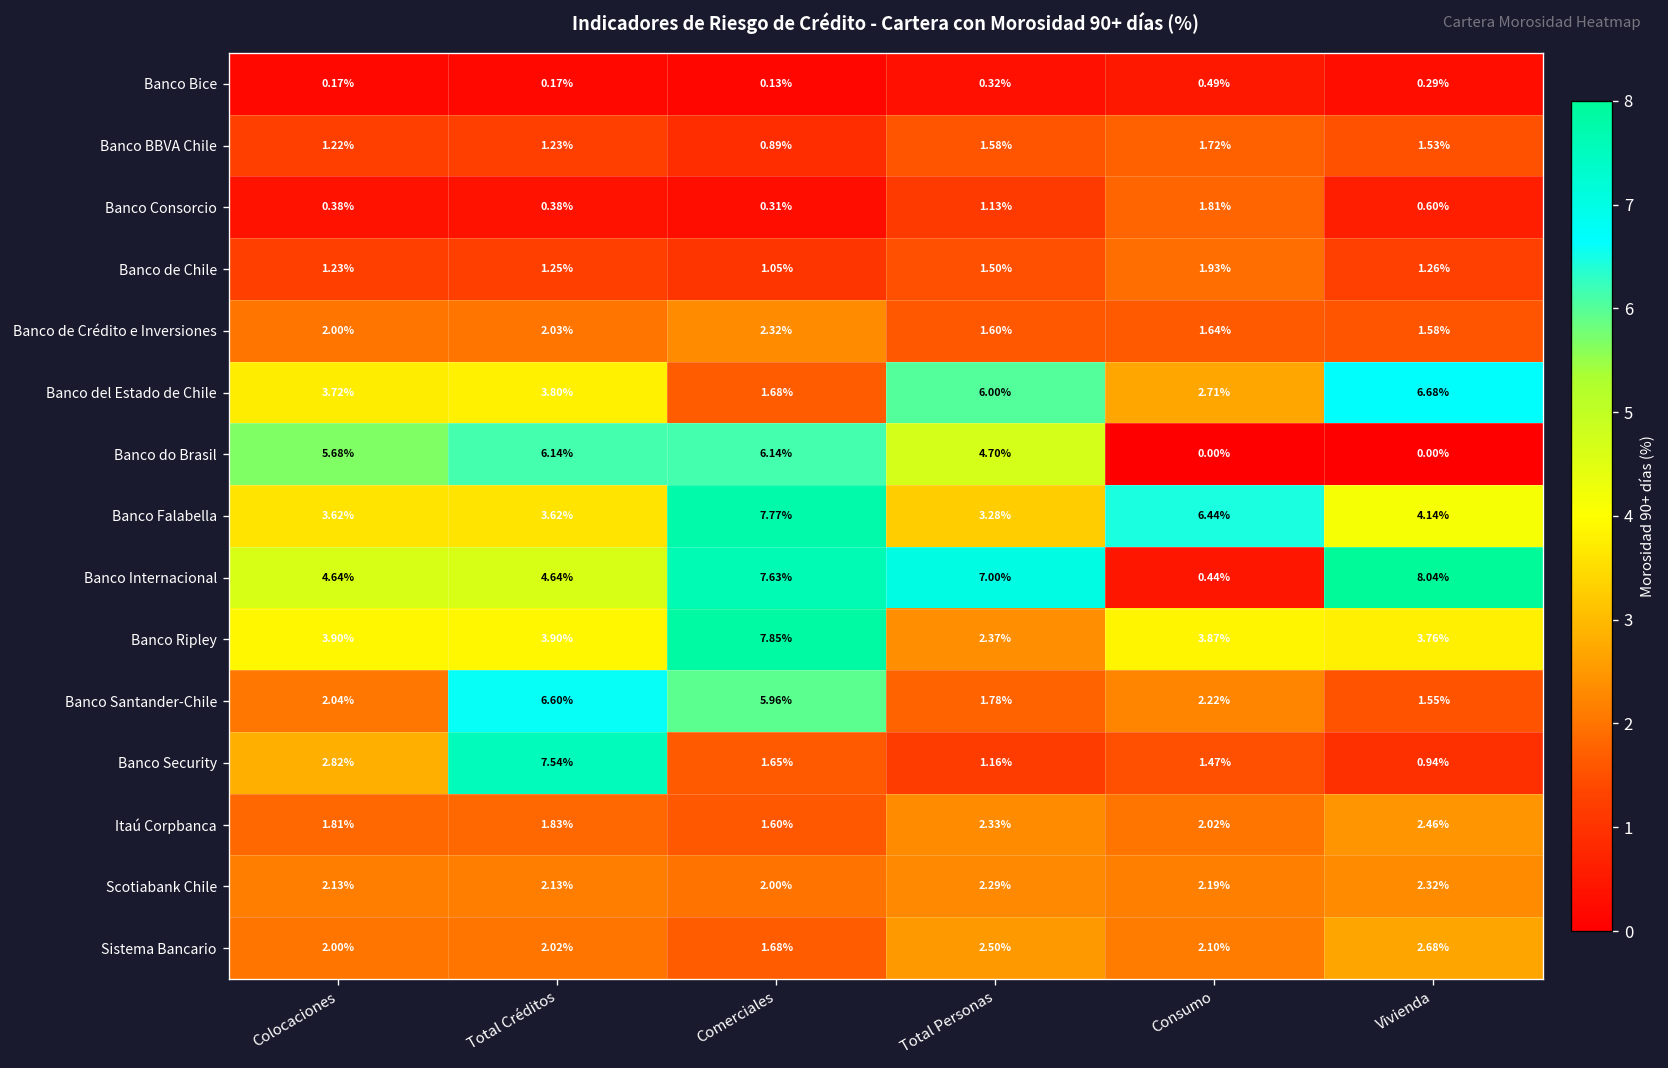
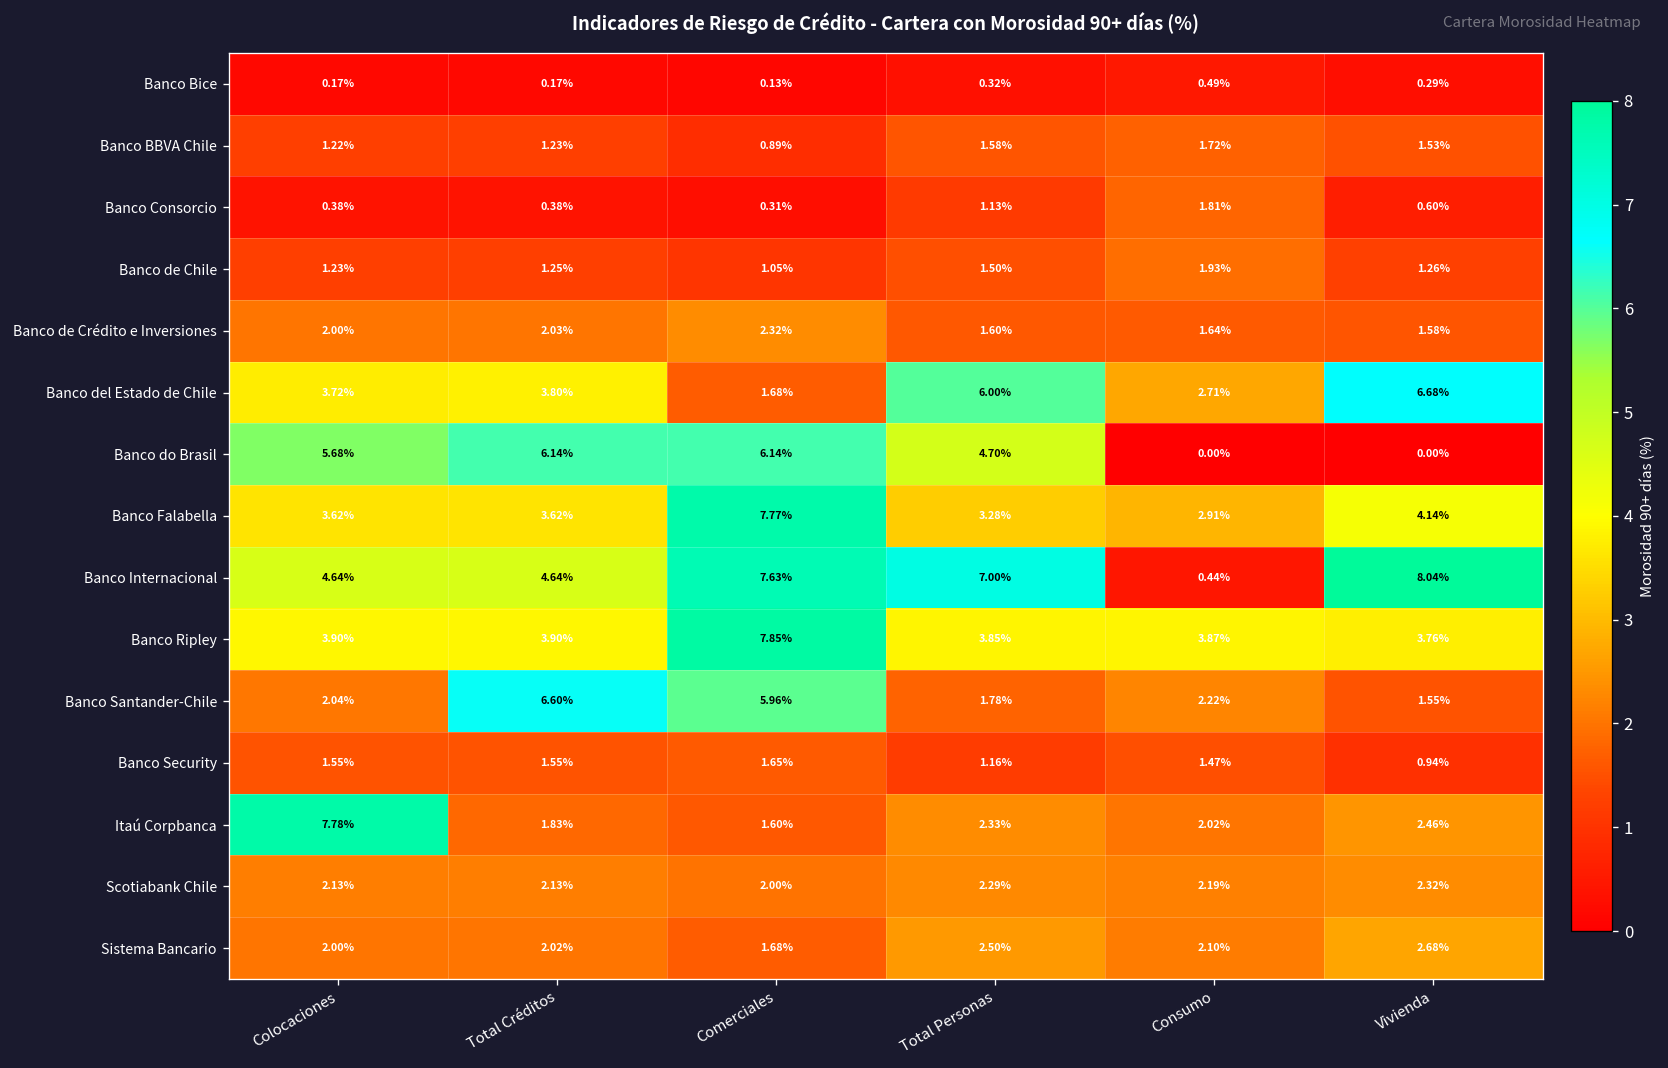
Banco Falabella, Consumo: 6.44% -> 2.91%
Banco Ripley, Total Personas: 2.37% -> 3.85%
Banco Security, Colocaciones: 2.82% -> 1.55%
Banco Security, Total Créditos: 7.54% -> 1.55%
Itaú Corpbanca, Colocaciones: 1.81% -> 7.78%
